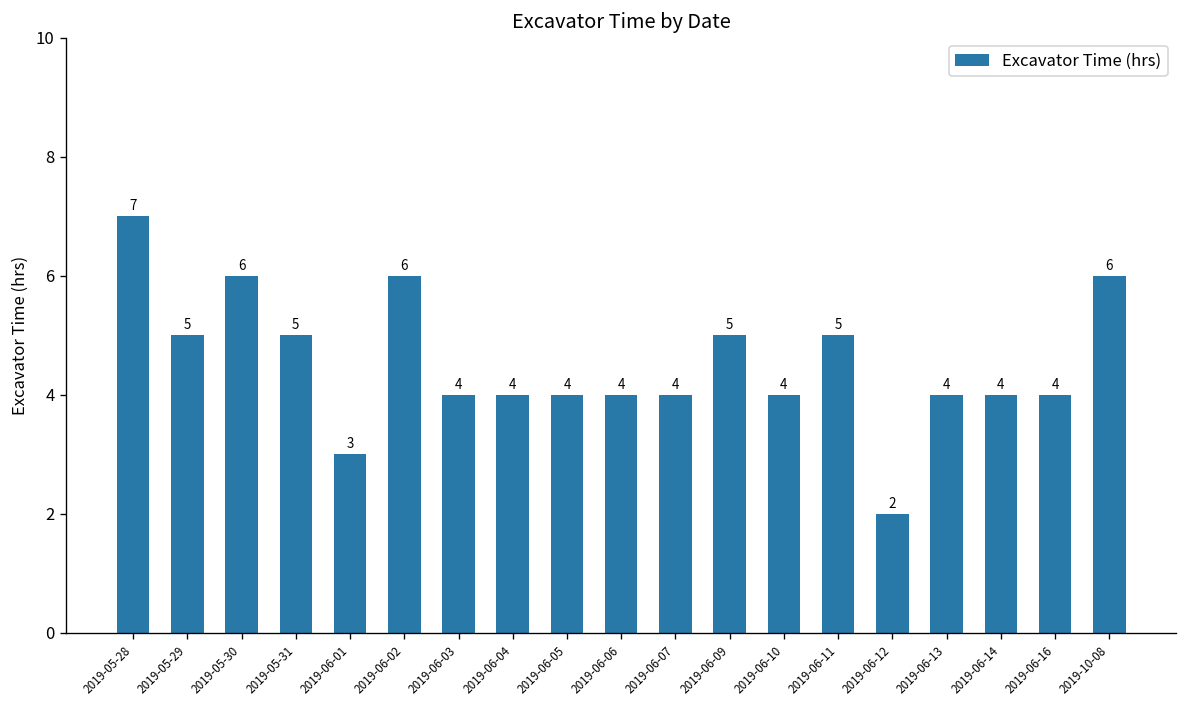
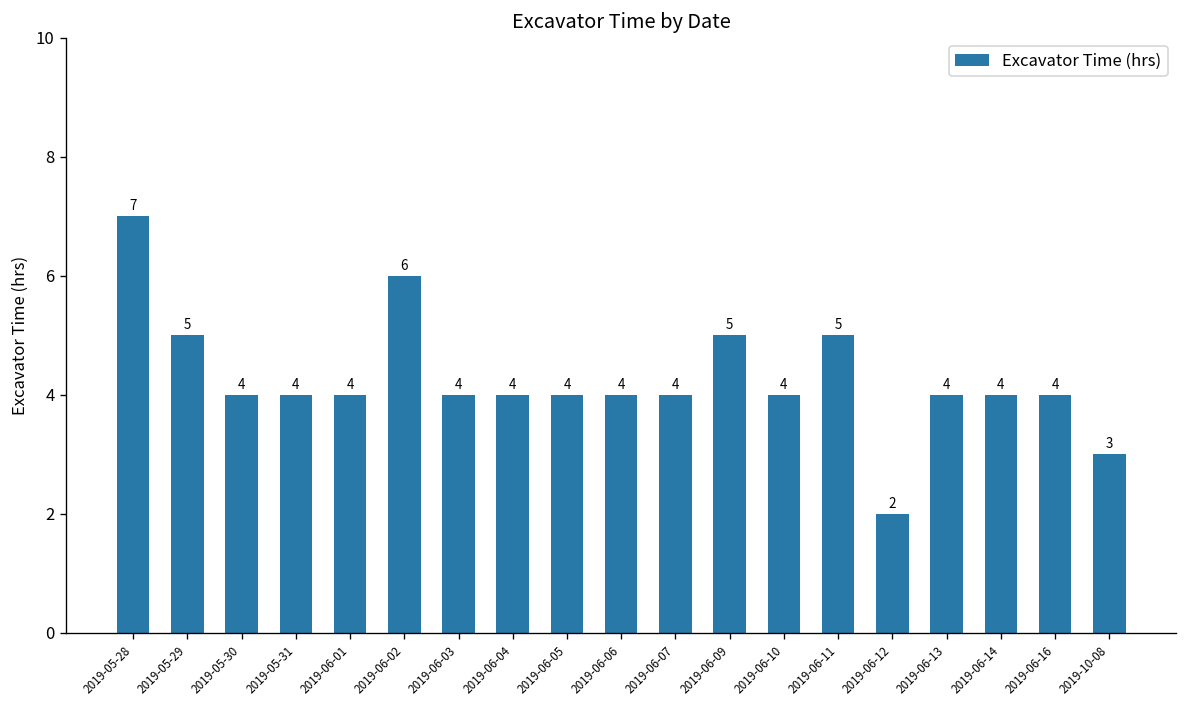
2019-05-30: 6 -> 4
2019-05-31: 5 -> 4
2019-06-01: 3 -> 4
2019-10-08: 6 -> 3
